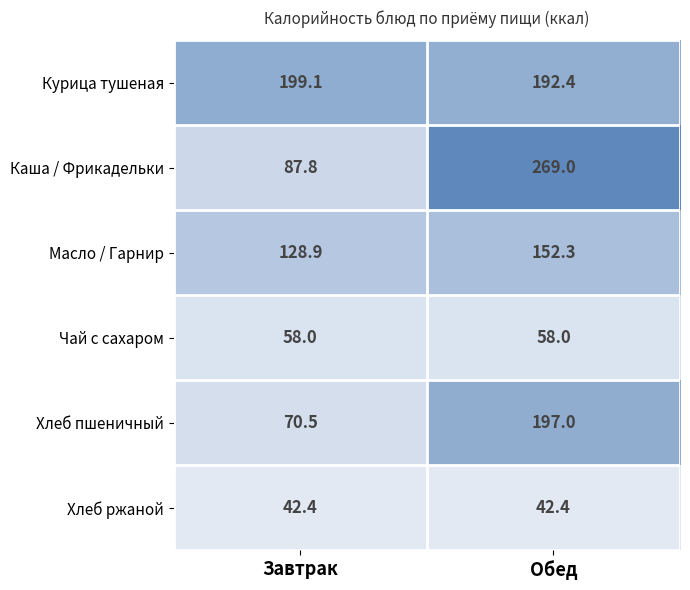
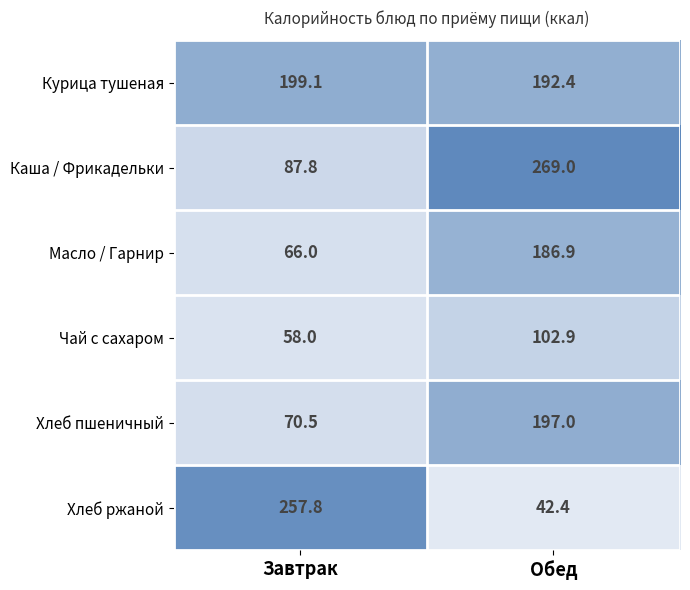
Масло / Гарнир, Завтрак: 128.9 -> 66.0
Масло / Гарнир, Обед: 152.3 -> 186.9
Чай с сахаром, Обед: 58.0 -> 102.9
Хлеб ржаной, Завтрак: 42.4 -> 257.8
